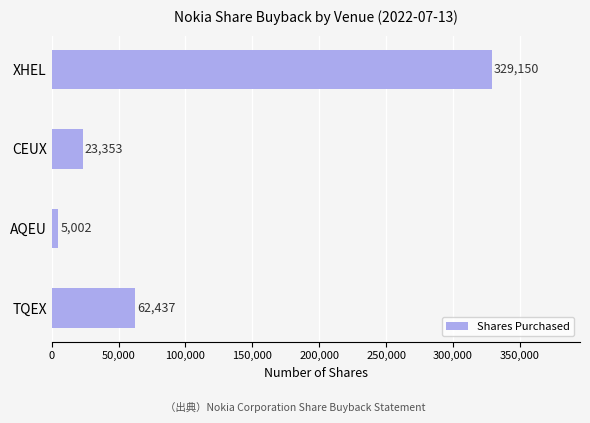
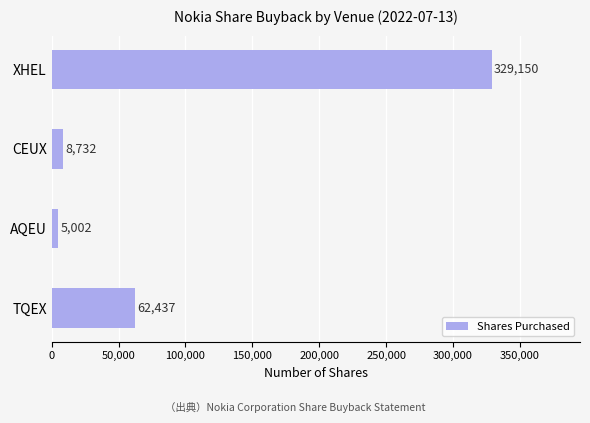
CEUX: 23,353 -> 8,732
